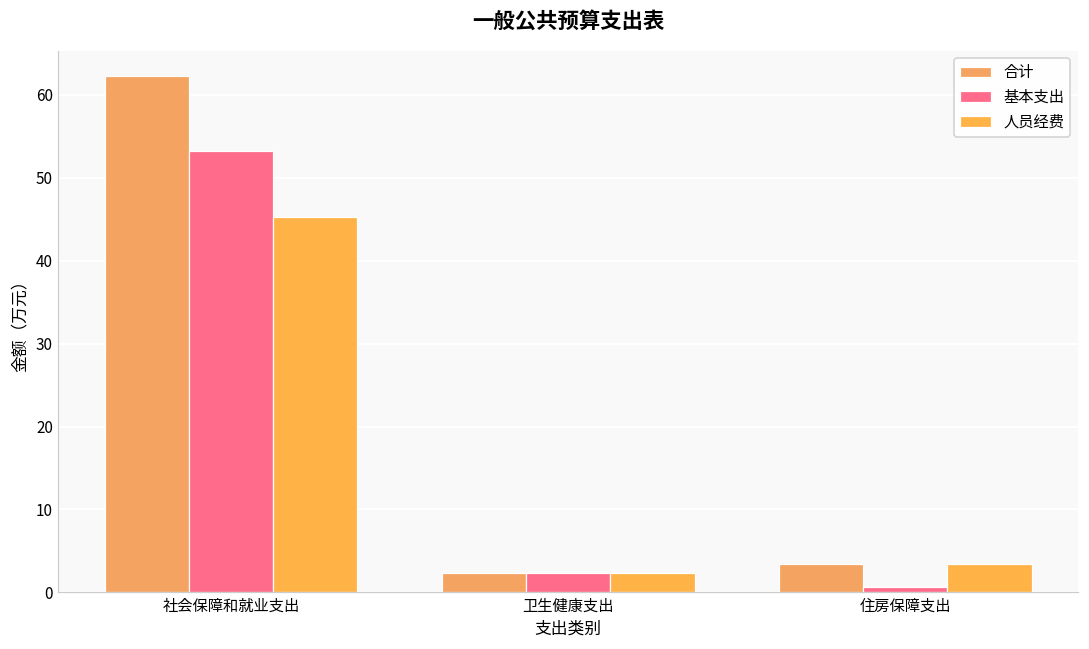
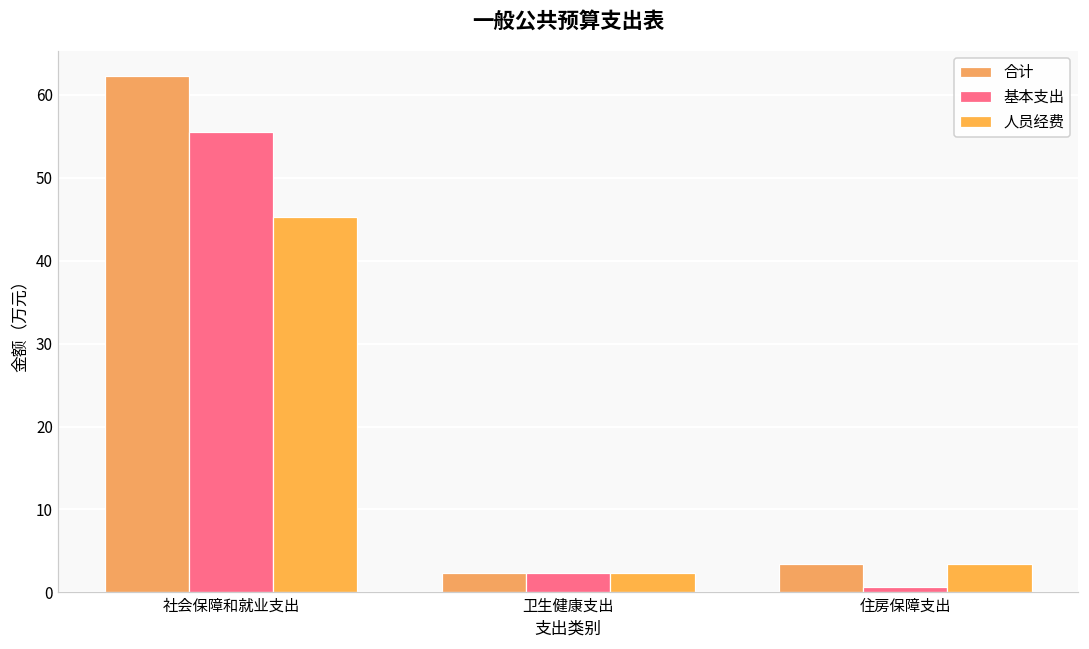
基本支出, 社会保障和就业支出: 53 -> 55
